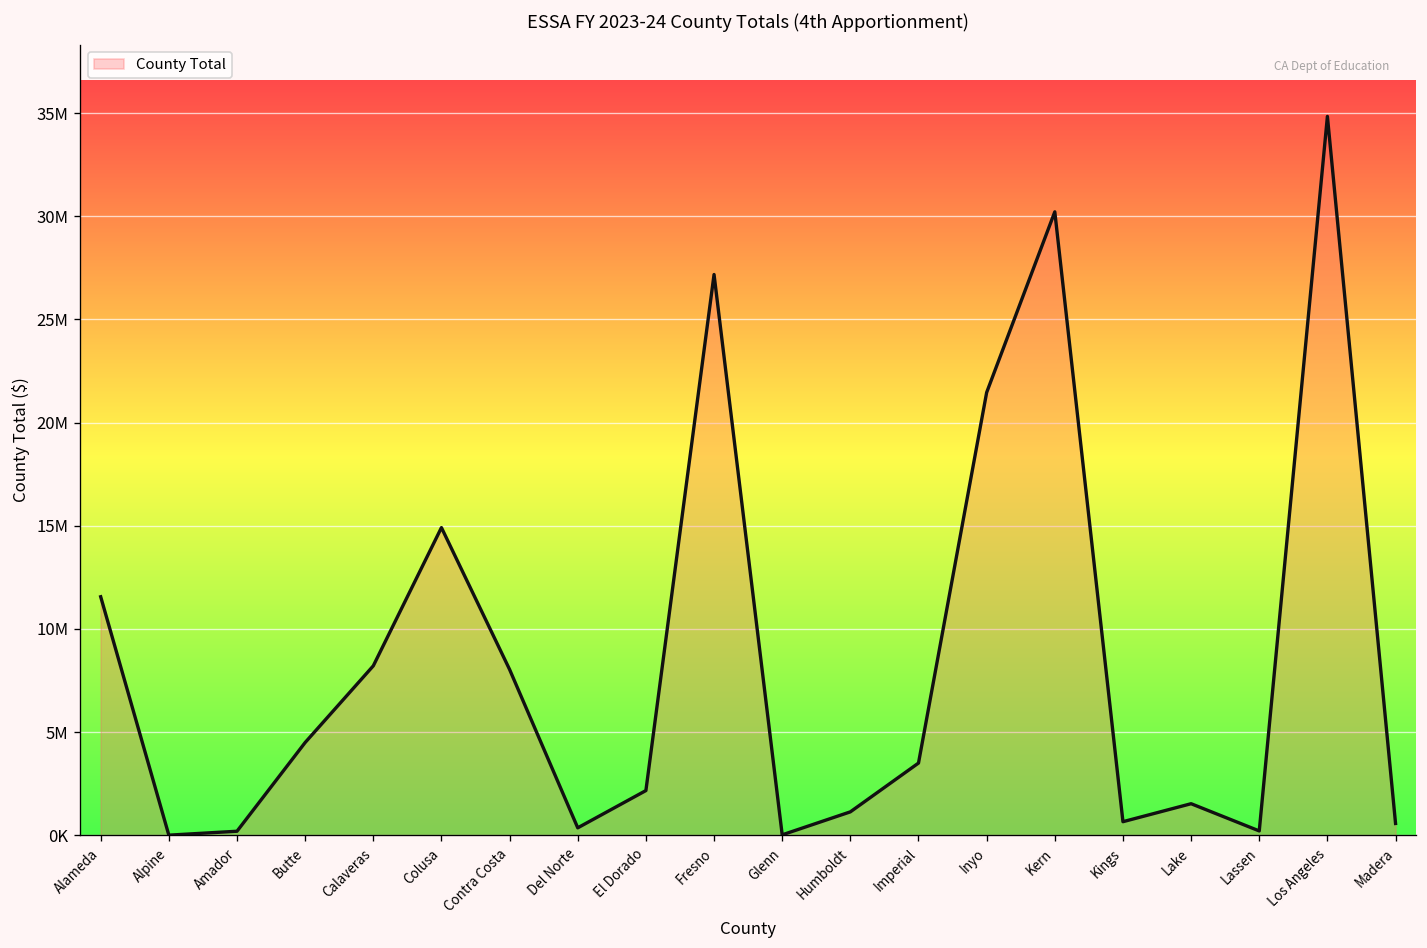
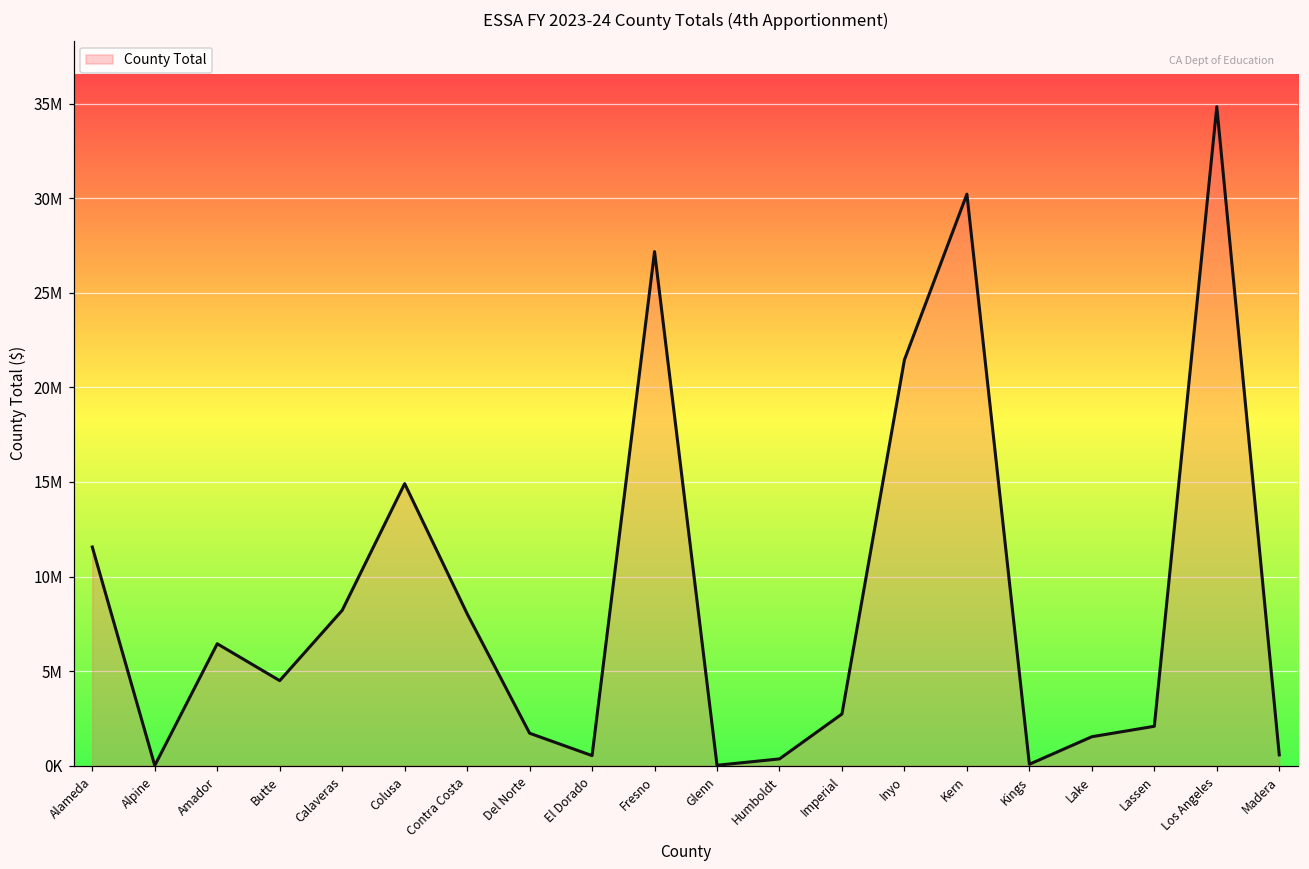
Amador: 200000 -> 6400000
Del Norte: 400000 -> 1700000
El Dorado: 2200000 -> 500000
Humboldt: 1100000 -> 400000
Imperial: 3500000 -> 2700000
Kings: 700000 -> 100000
Lassen: 200000 -> 2100000
